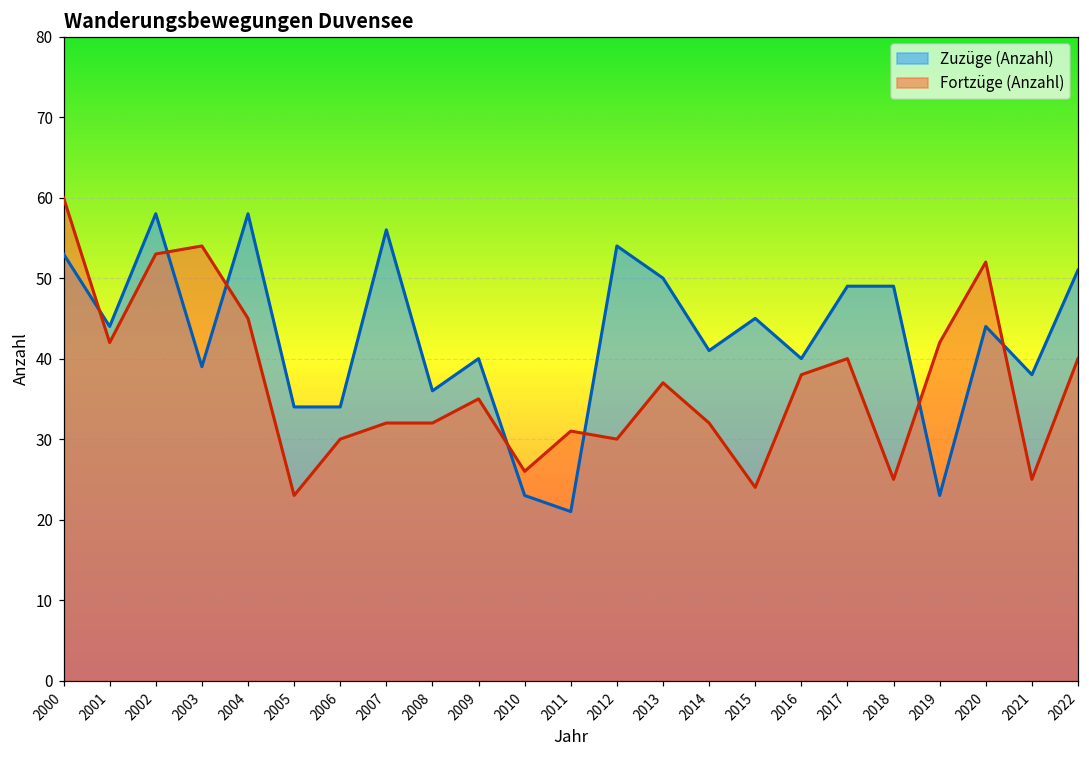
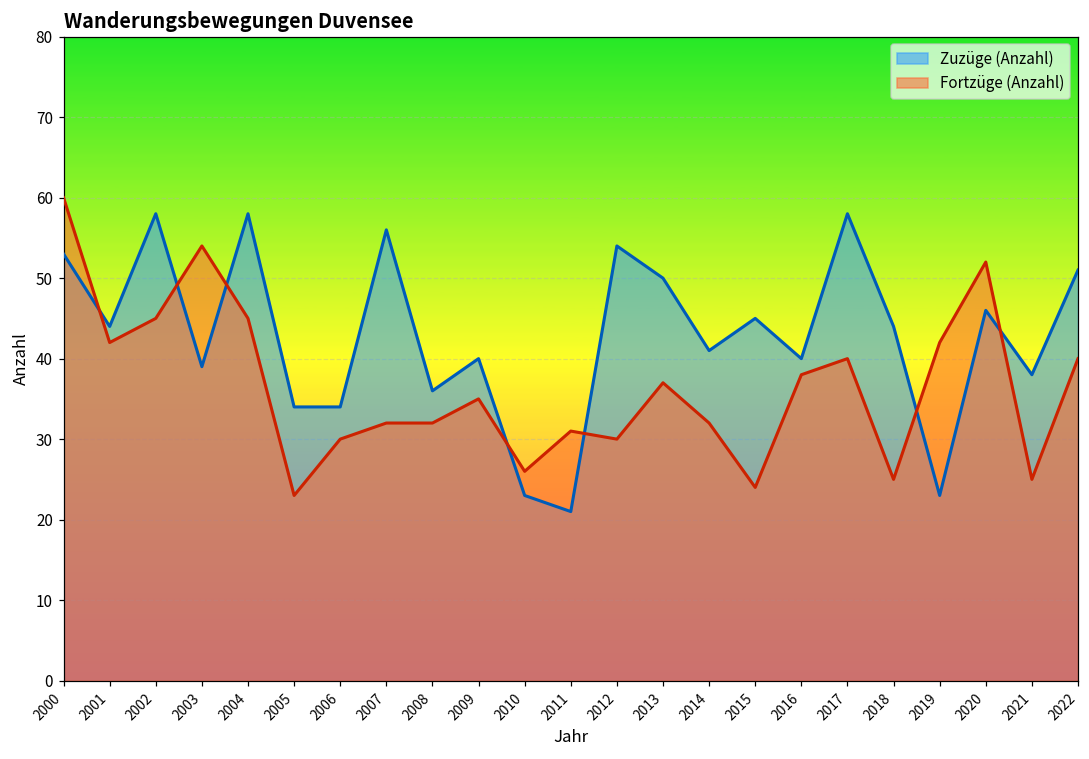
Fortzüge (Anzahl), 2002: 53 -> 45
Zuzüge (Anzahl), 2017: 49 -> 58
Zuzüge (Anzahl), 2018: 49 -> 44
Zuzüge (Anzahl), 2020: 44 -> 46
